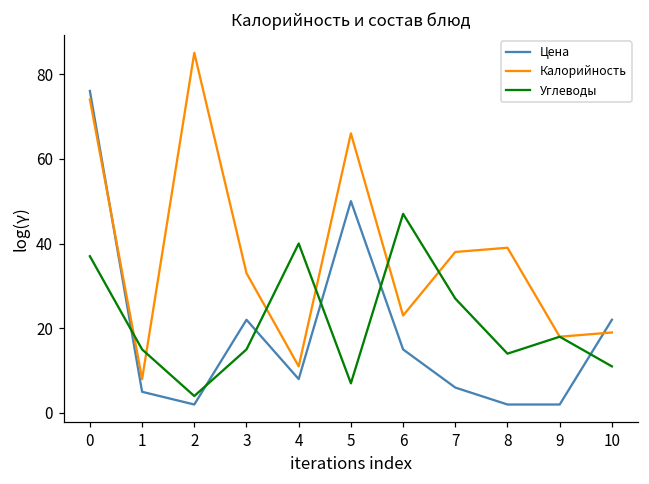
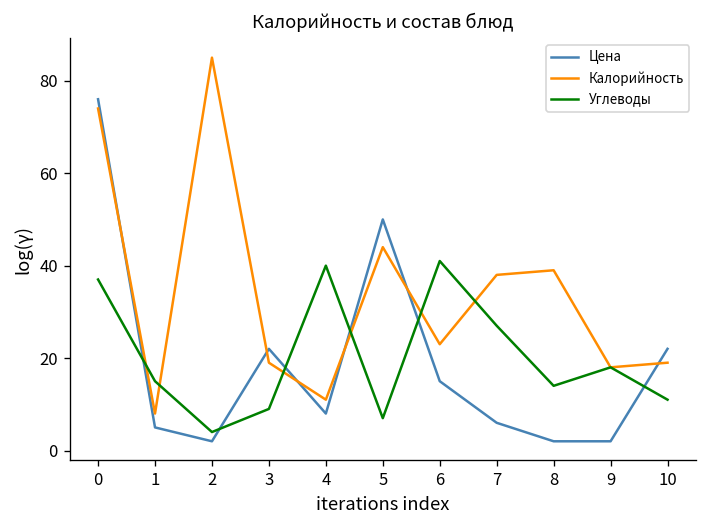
Калорийность, 3: 33 -> 19
Углеводы, 3: 15 -> 9
Калорийность, 5: 66 -> 44
Углеводы, 6: 47 -> 41
